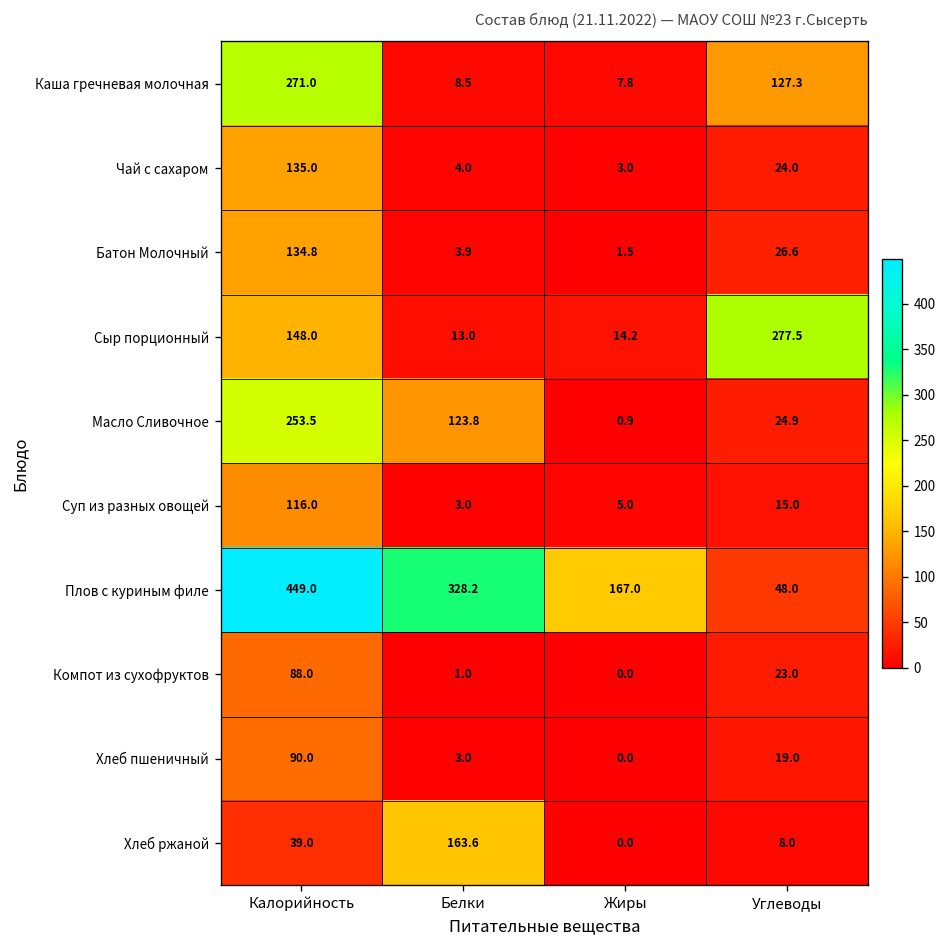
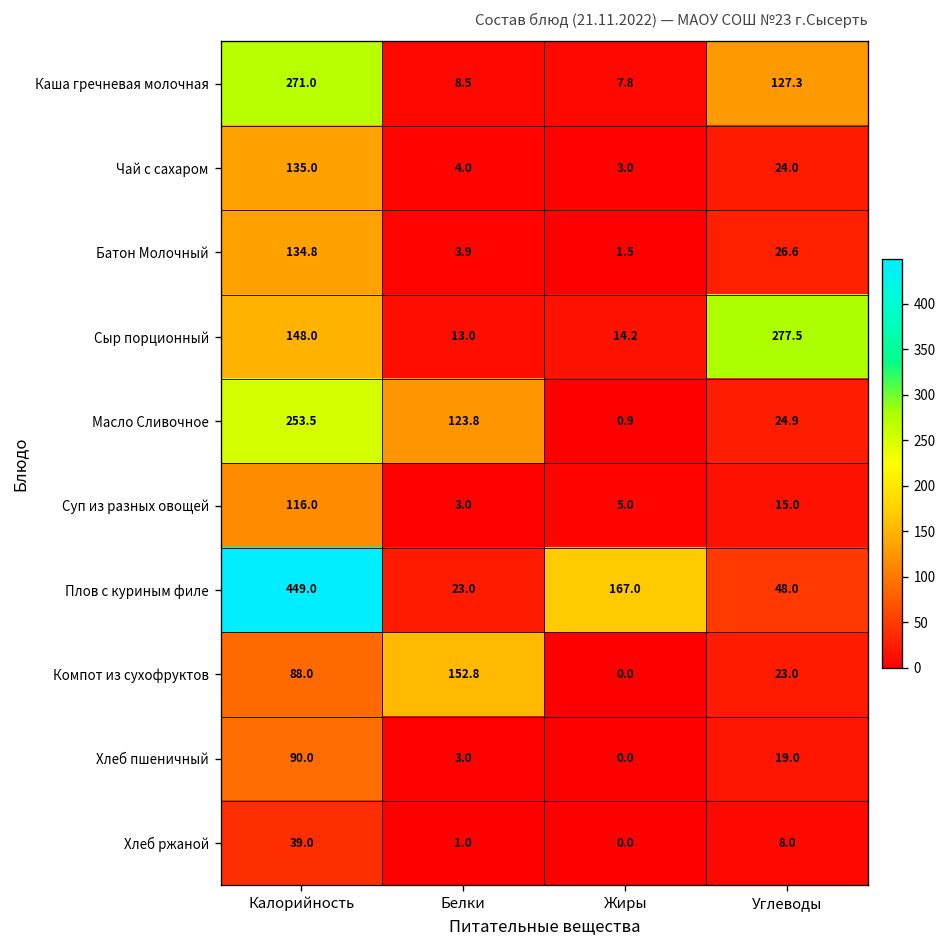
Плов с куриным филе, Белки: 328.2 -> 23.0
Компот из сухофруктов, Белки: 1.0 -> 152.8
Хлеб ржаной, Белки: 163.6 -> 1.0
